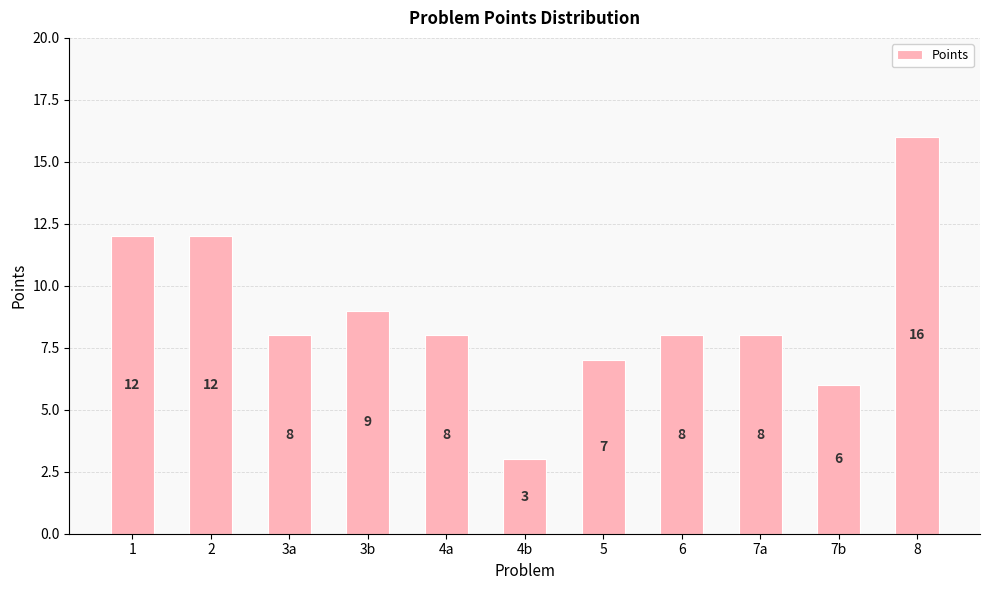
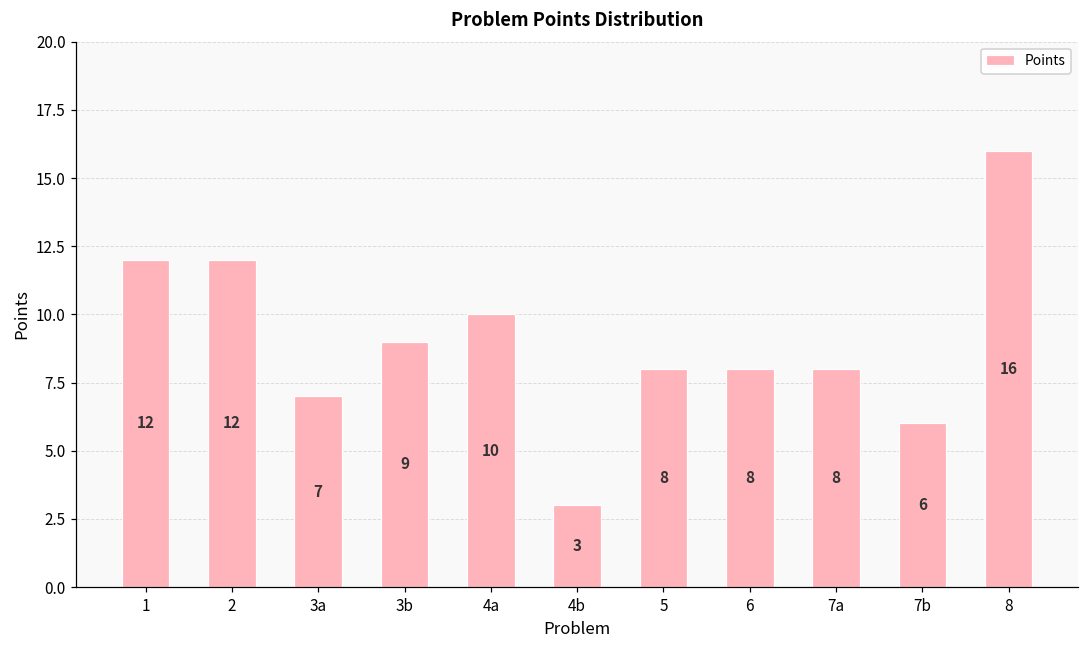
3a: 8 -> 7
4a: 8 -> 10
5: 7 -> 8
